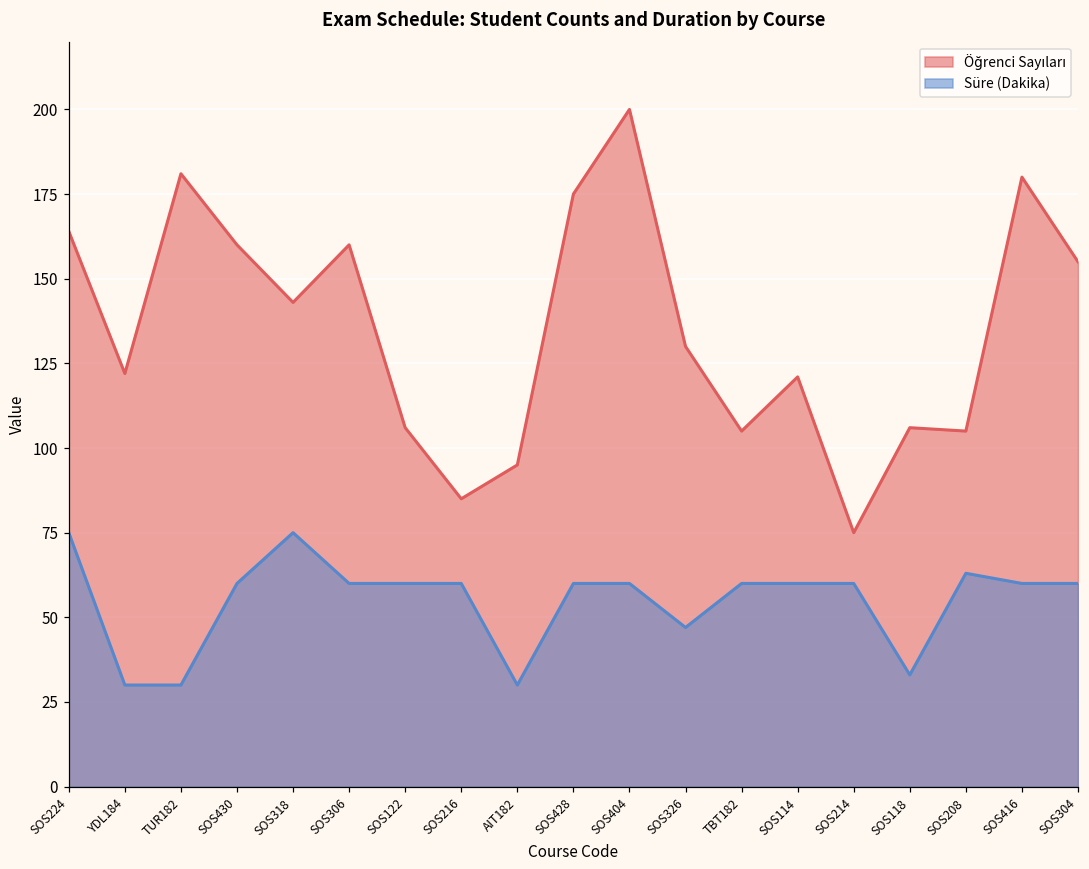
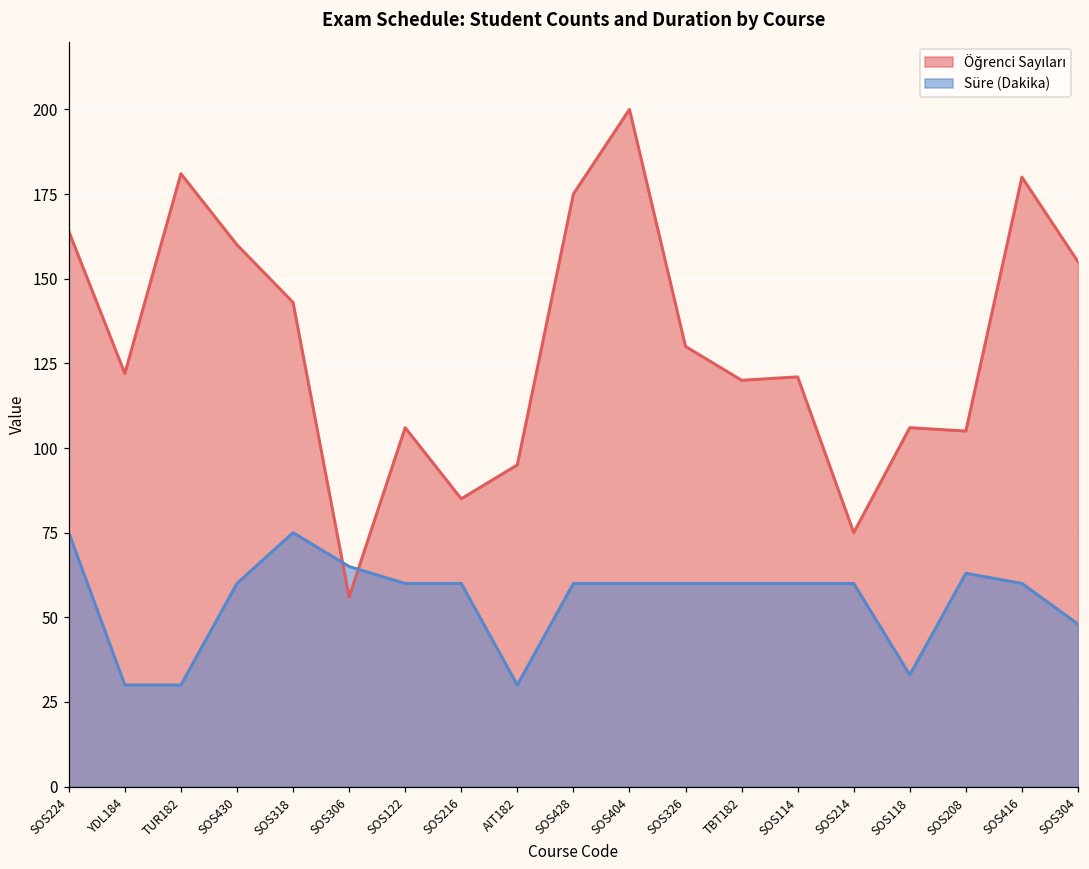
Öğrenci Sayıları, SOS306: 160 -> 56
Süre (Dakika), SOS306: 60 -> 65
Süre (Dakika), SOS326: 47 -> 60
Öğrenci Sayıları, TBT182: 105 -> 120
Süre (Dakika), SOS304: 60 -> 48
